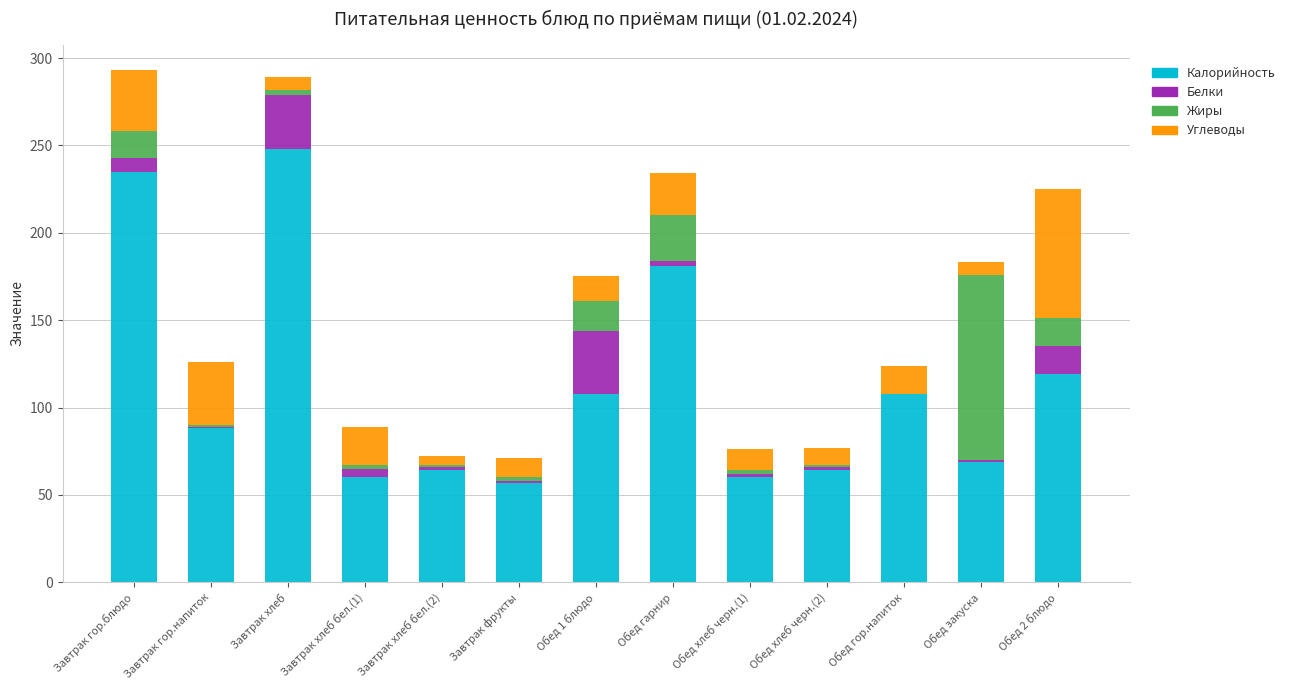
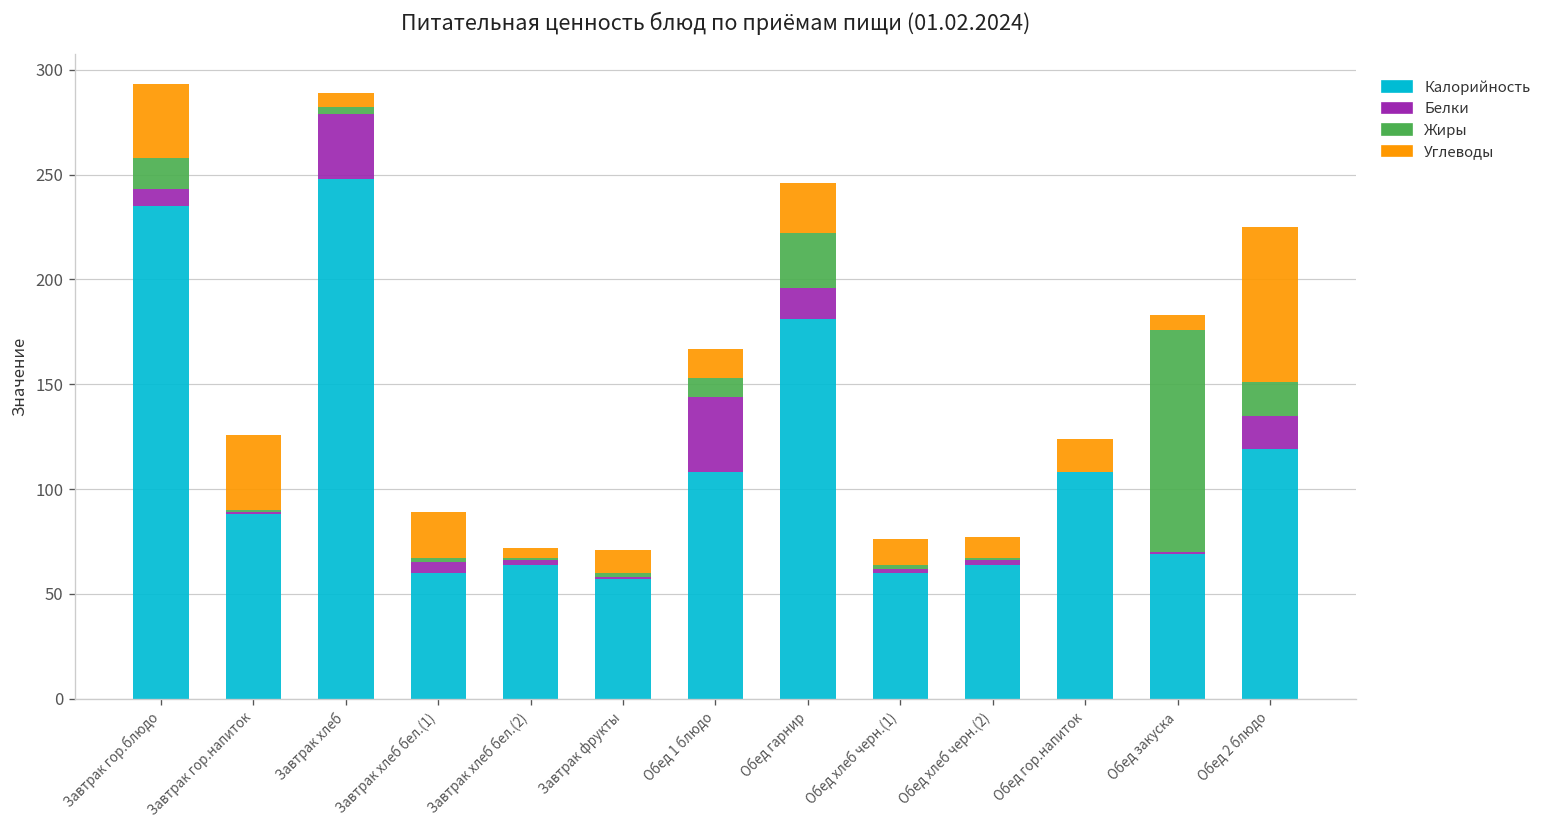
Жиры, Обед 1 блюдо: 17 -> 9
Белки, Обед гарнир: 3 -> 15
